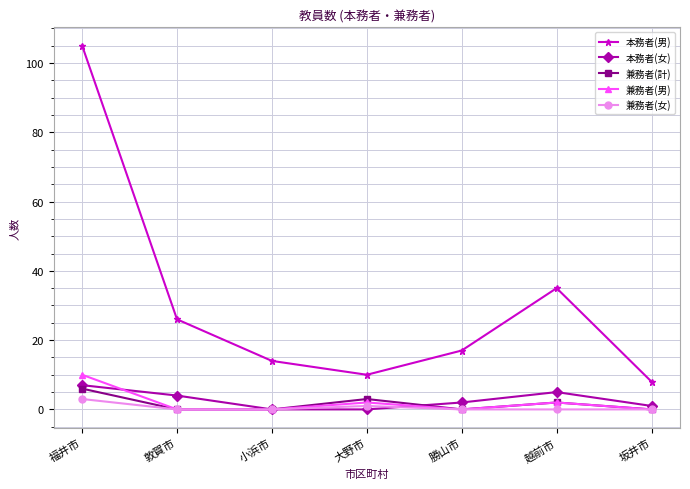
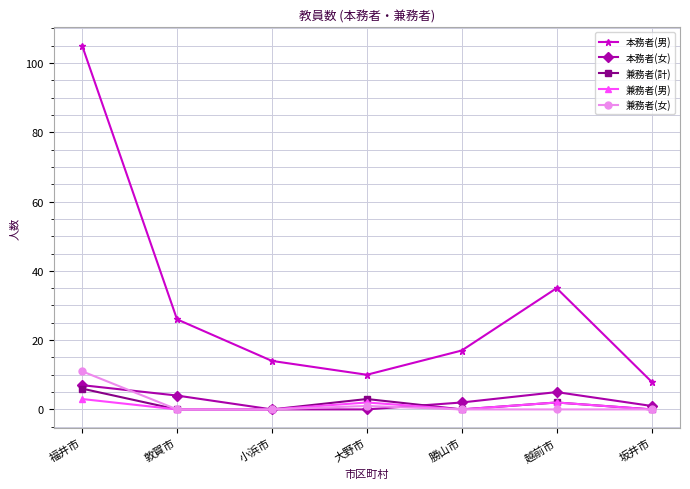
兼務者(男), 福井市: 10 -> 3
兼務者(女), 福井市: 3 -> 11
